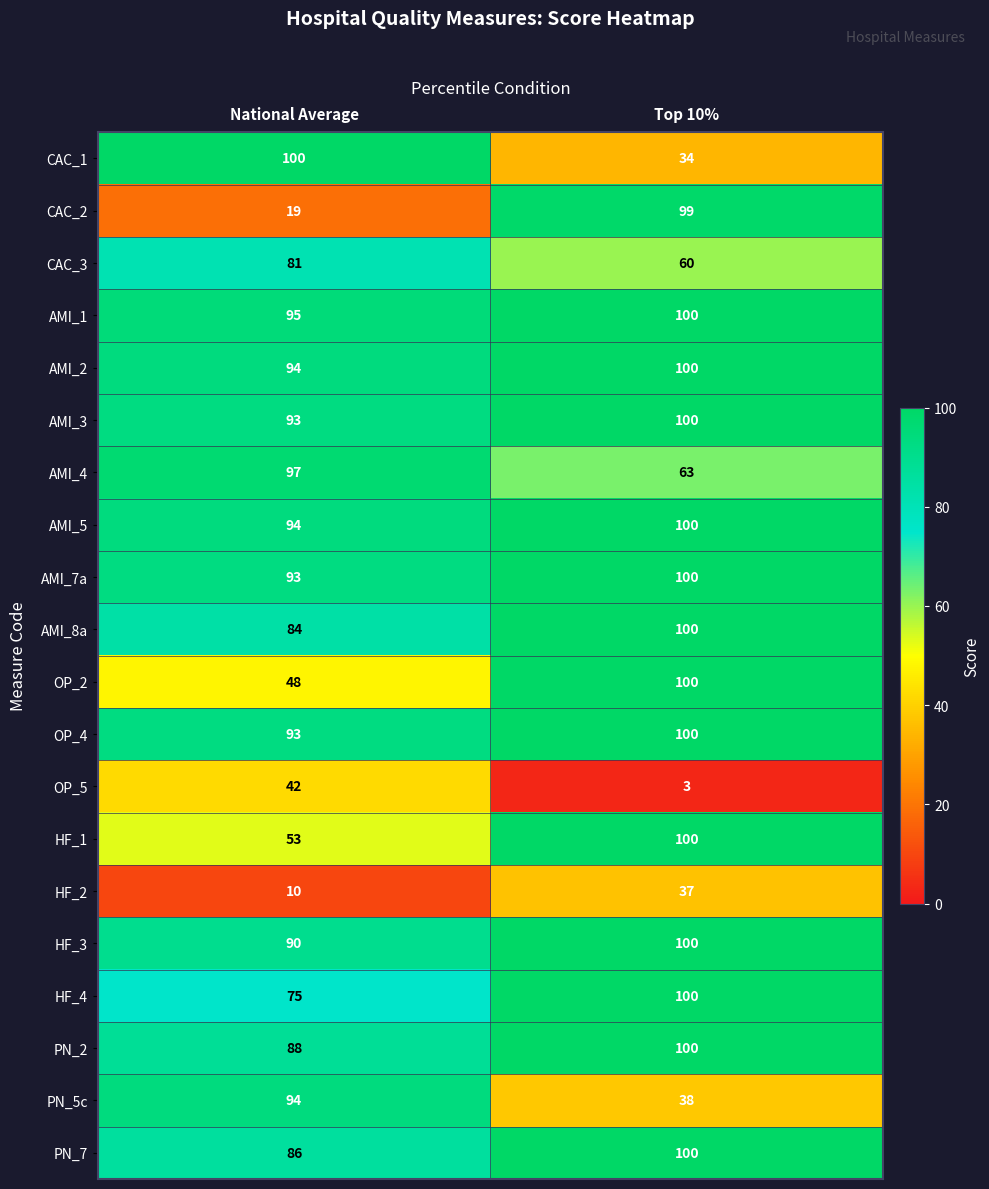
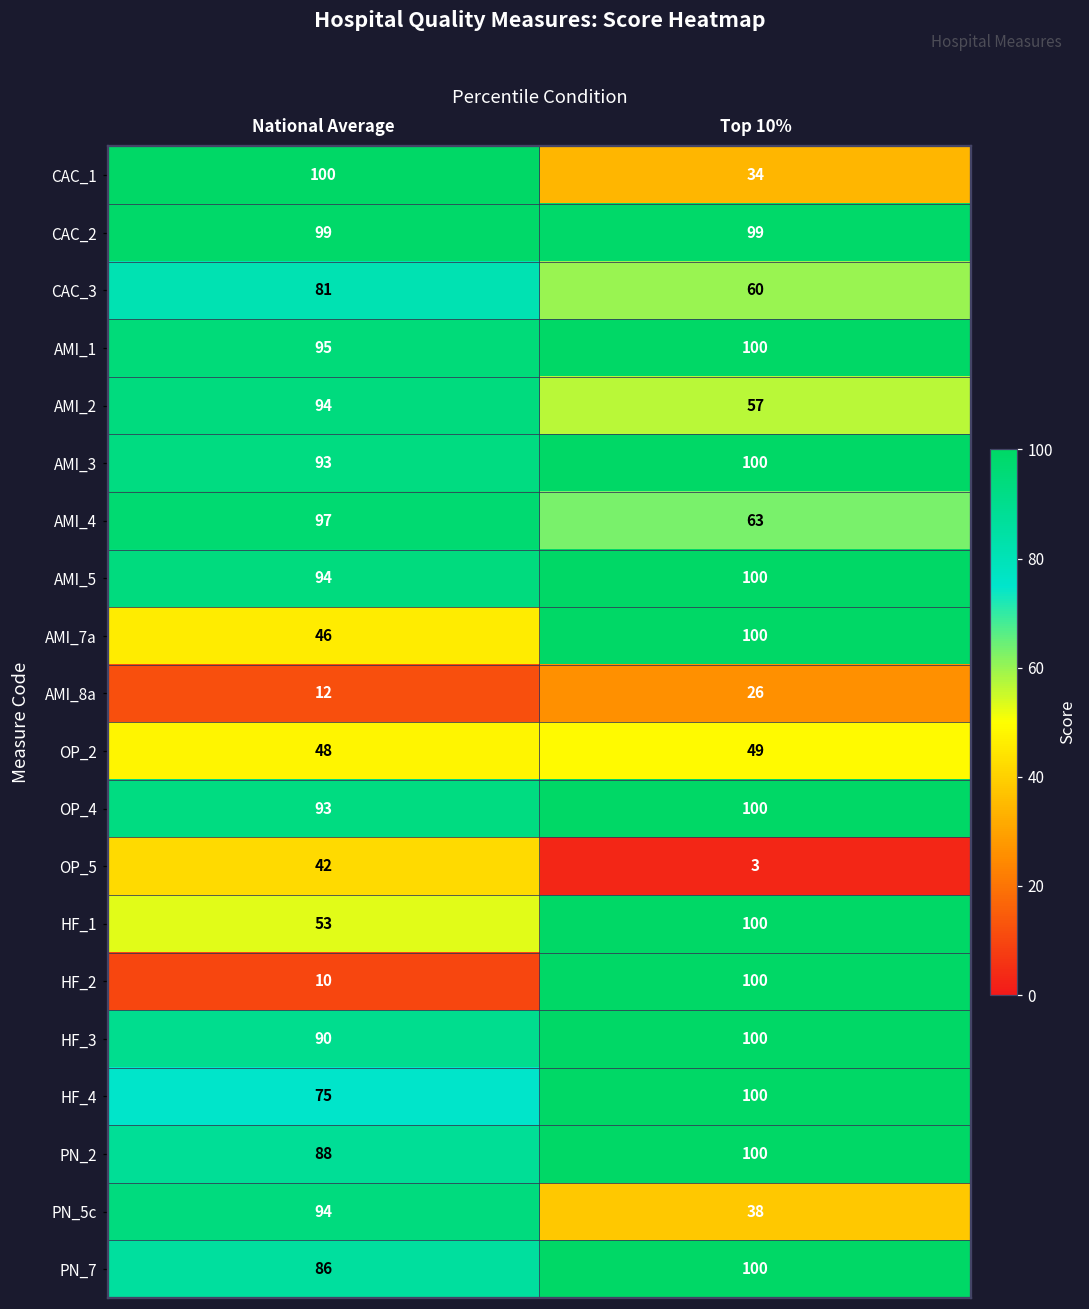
CAC_2, National Average: 19 -> 99
AMI_2, Top 10%: 100 -> 57
AMI_7a, National Average: 93 -> 46
AMI_8a, National Average: 84 -> 12
AMI_8a, Top 10%: 100 -> 26
OP_2, Top 10%: 100 -> 49
HF_2, Top 10%: 37 -> 100
